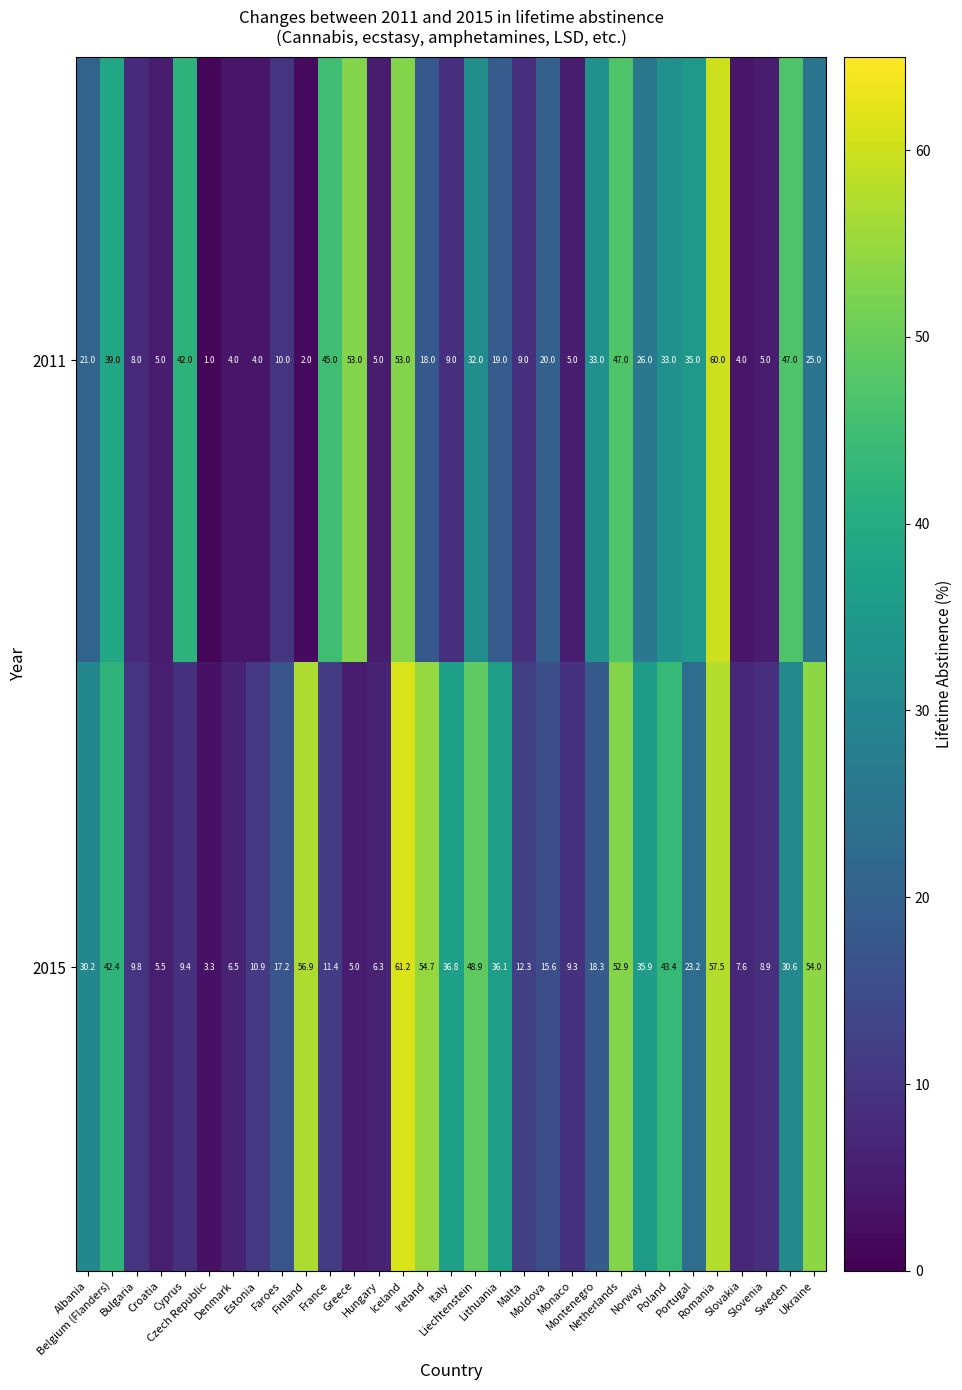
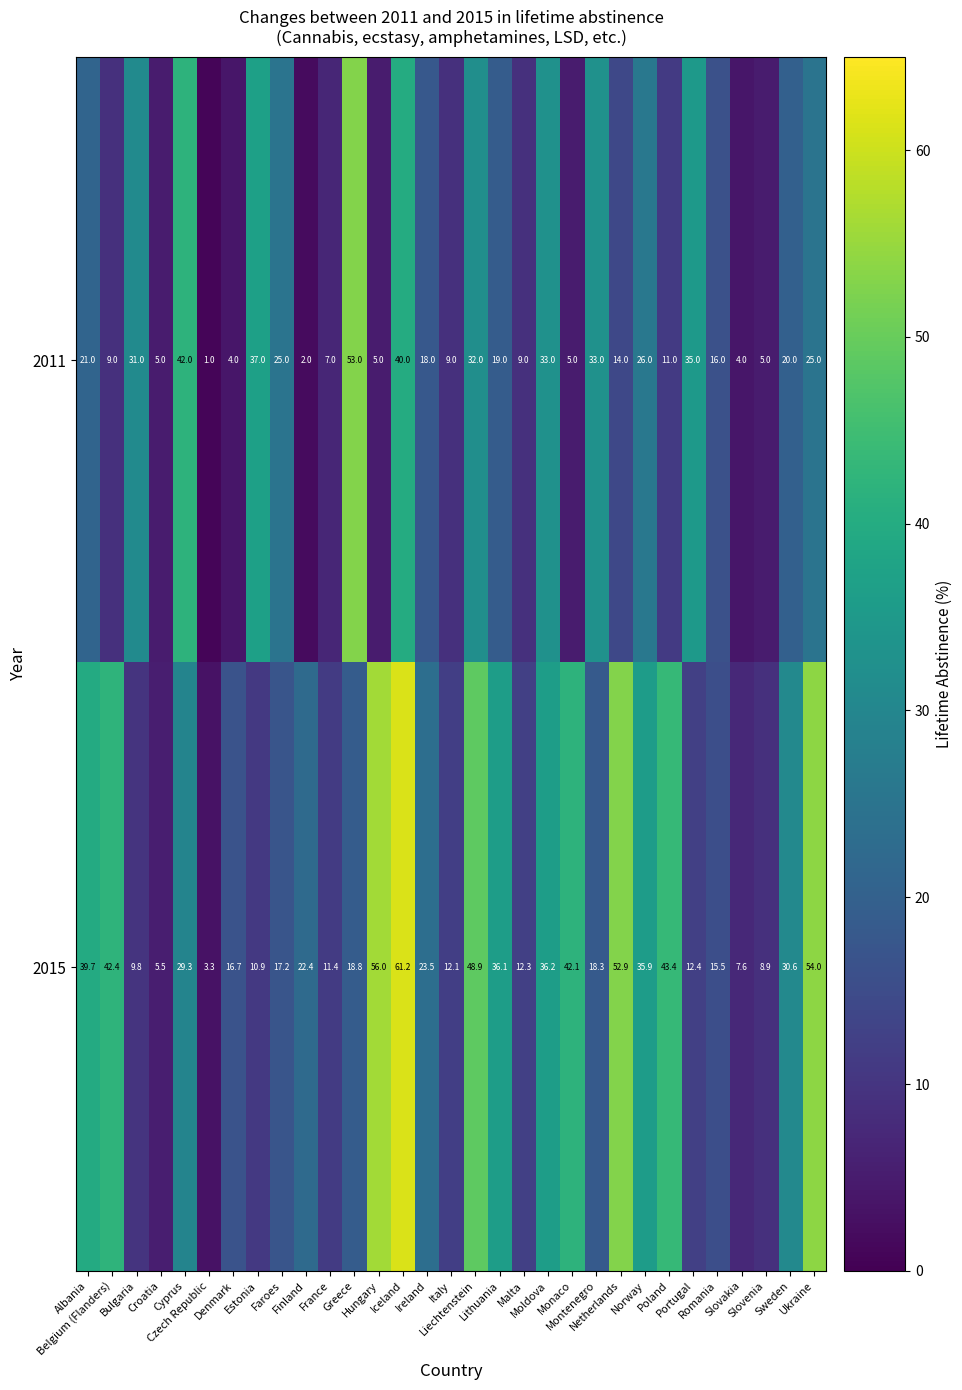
2011, Belgium (Flanders): 39.0 -> 9.0
2011, Bulgaria: 8.0 -> 31.0
2011, Estonia: 4.0 -> 37.0
2011, Faroes: 10.0 -> 25.0
2011, France: 45.0 -> 7.0
2011, Iceland: 53.0 -> 40.0
2011, Moldova: 20.0 -> 33.0
2011, Netherlands: 47.0 -> 14.0
2011, Poland: 33.0 -> 11.0
2011, Romania: 60.0 -> 16.0
2011, Sweden: 47.0 -> 20.0
2015, Albania: 30.2 -> 39.7
2015, Cyprus: 9.4 -> 29.3
2015, Denmark: 6.5 -> 16.7
2015, Finland: 56.9 -> 22.4
2015, Greece: 5.0 -> 18.8
2015, Hungary: 6.3 -> 56.0
2015, Ireland: 54.7 -> 23.5
2015, Italy: 36.8 -> 12.1
2015, Moldova: 15.6 -> 36.2
2015, Monaco: 9.3 -> 42.1
2015, Portugal: 23.2 -> 12.4
2015, Romania: 57.5 -> 15.5
